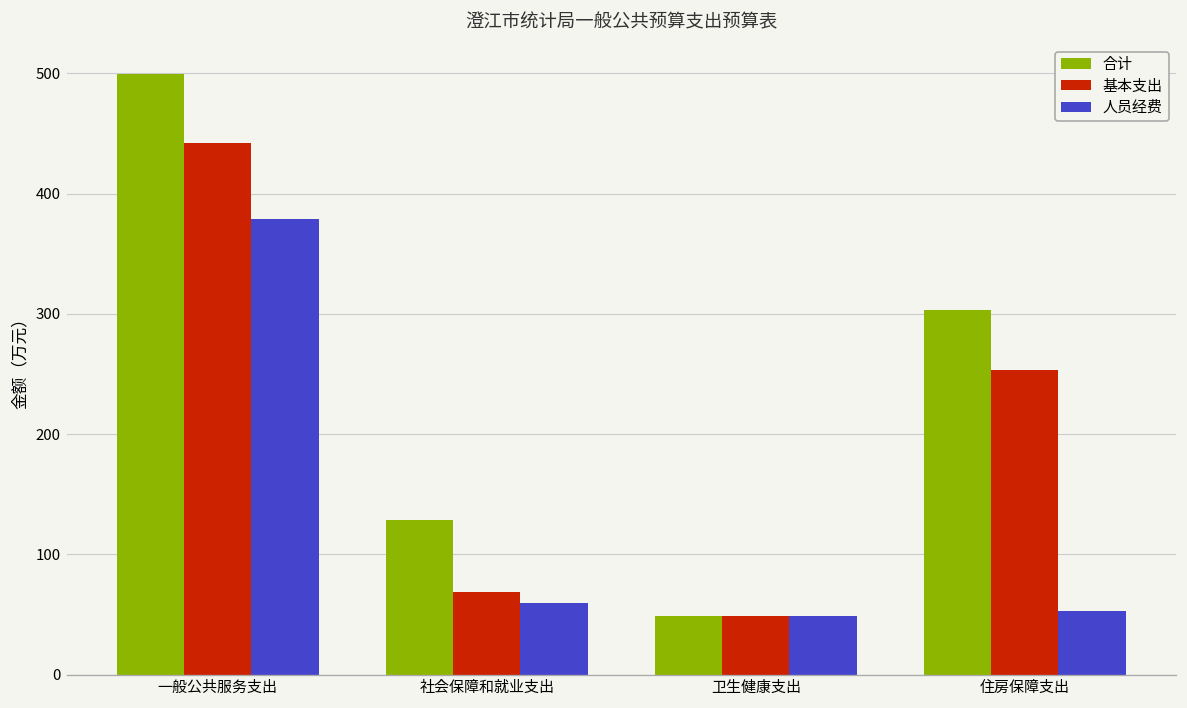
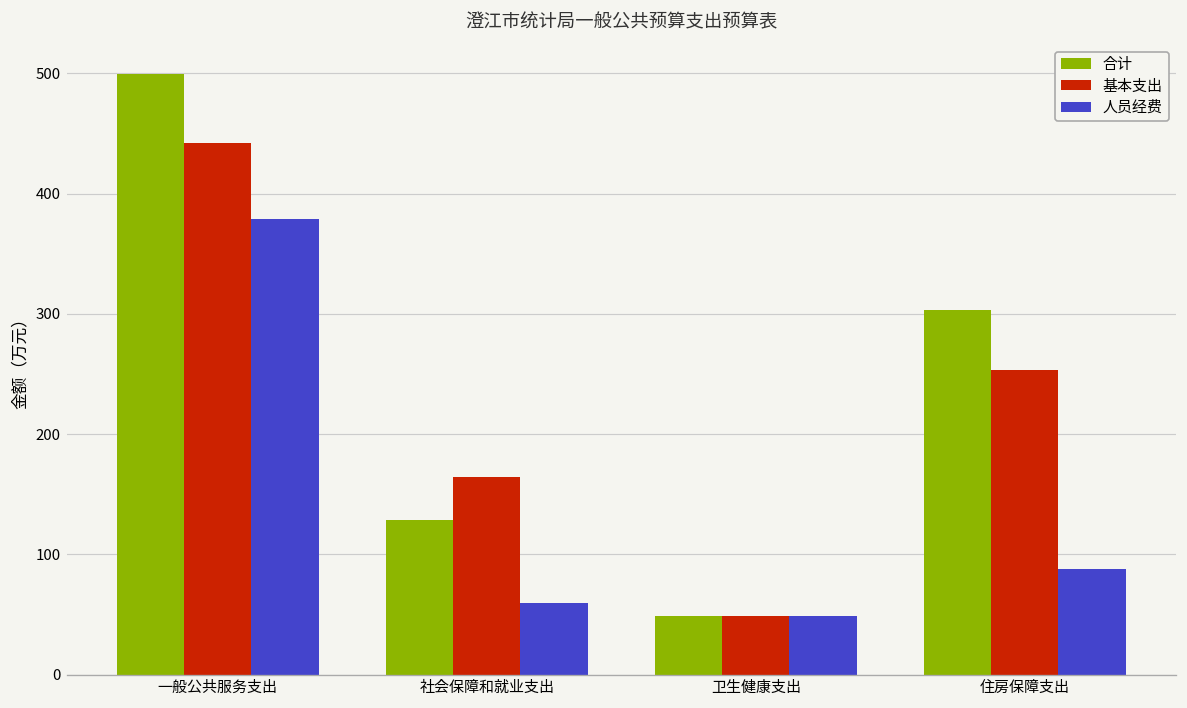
基本支出, 社会保障和就业支出: 69 -> 164
人员经费, 住房保障支出: 53 -> 87
